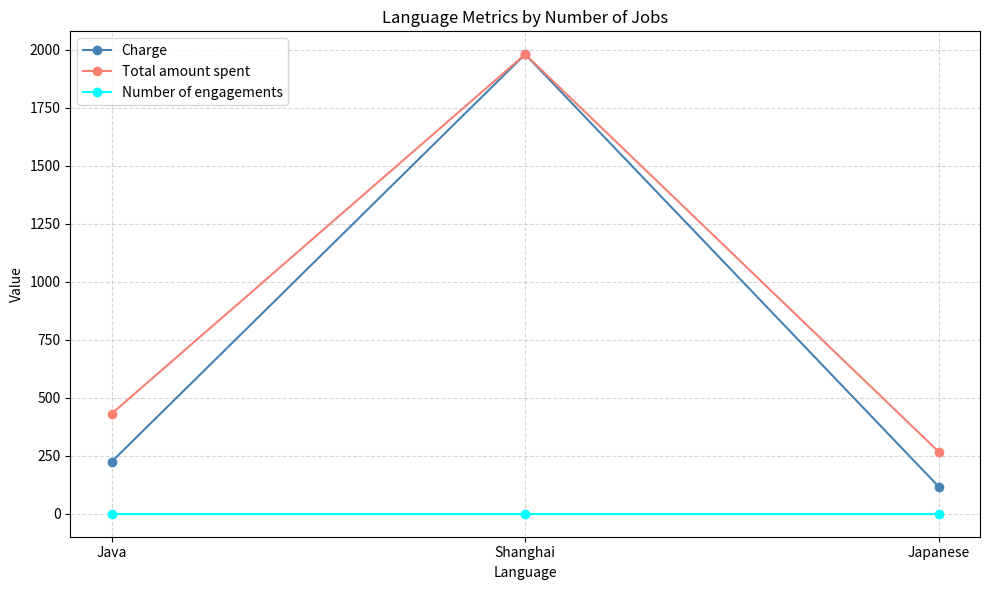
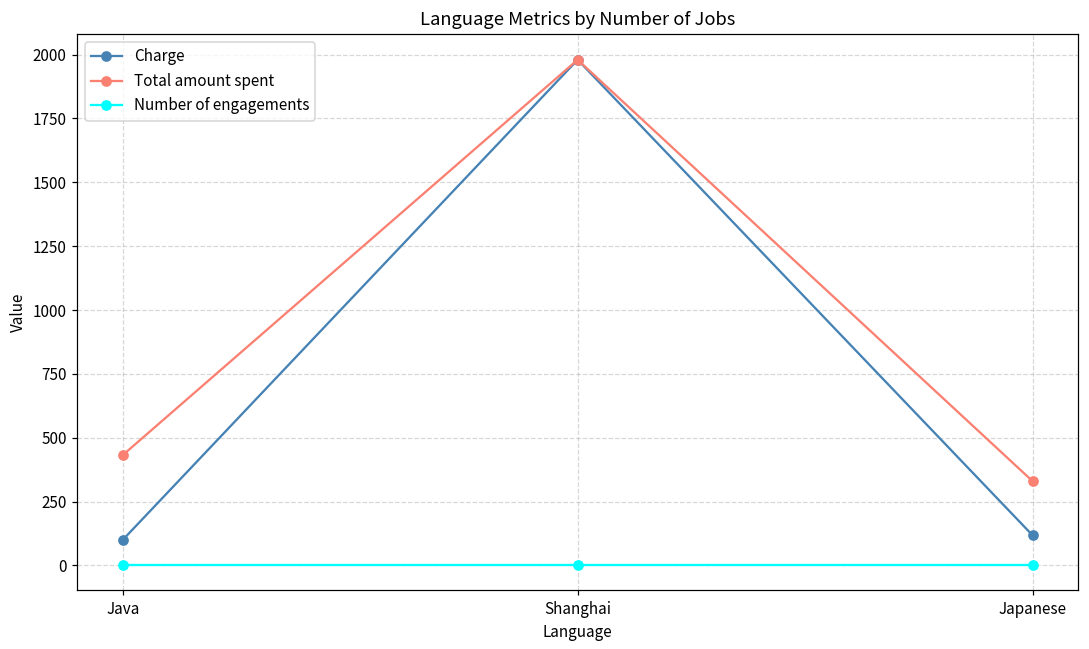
Charge, Java: 230 -> 100
Total amount spent, Japanese: 270 -> 330
